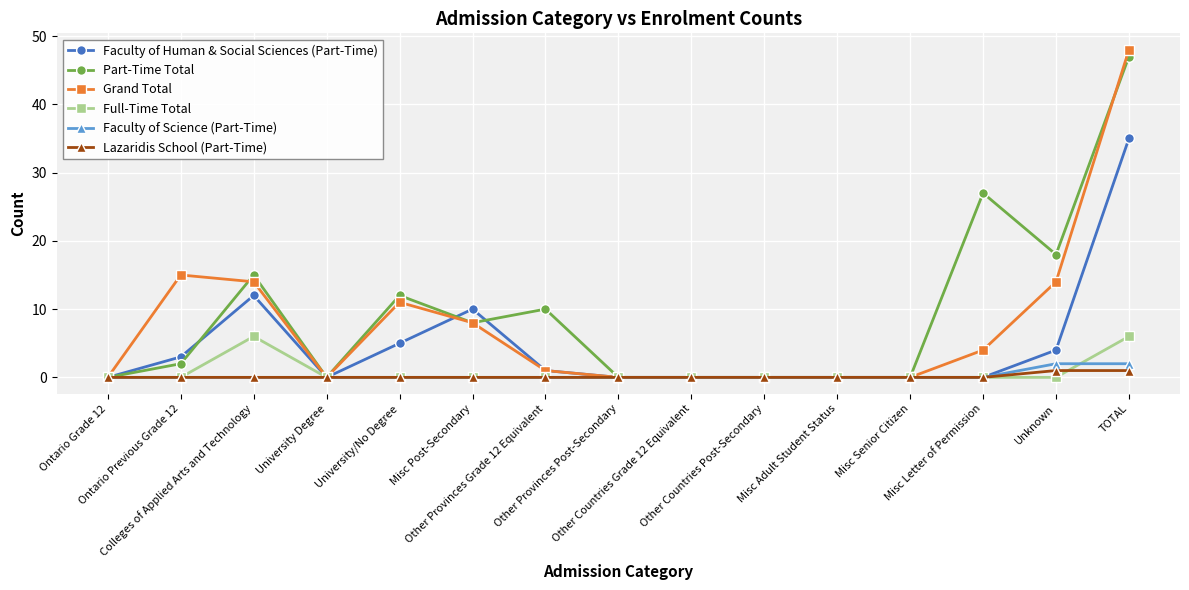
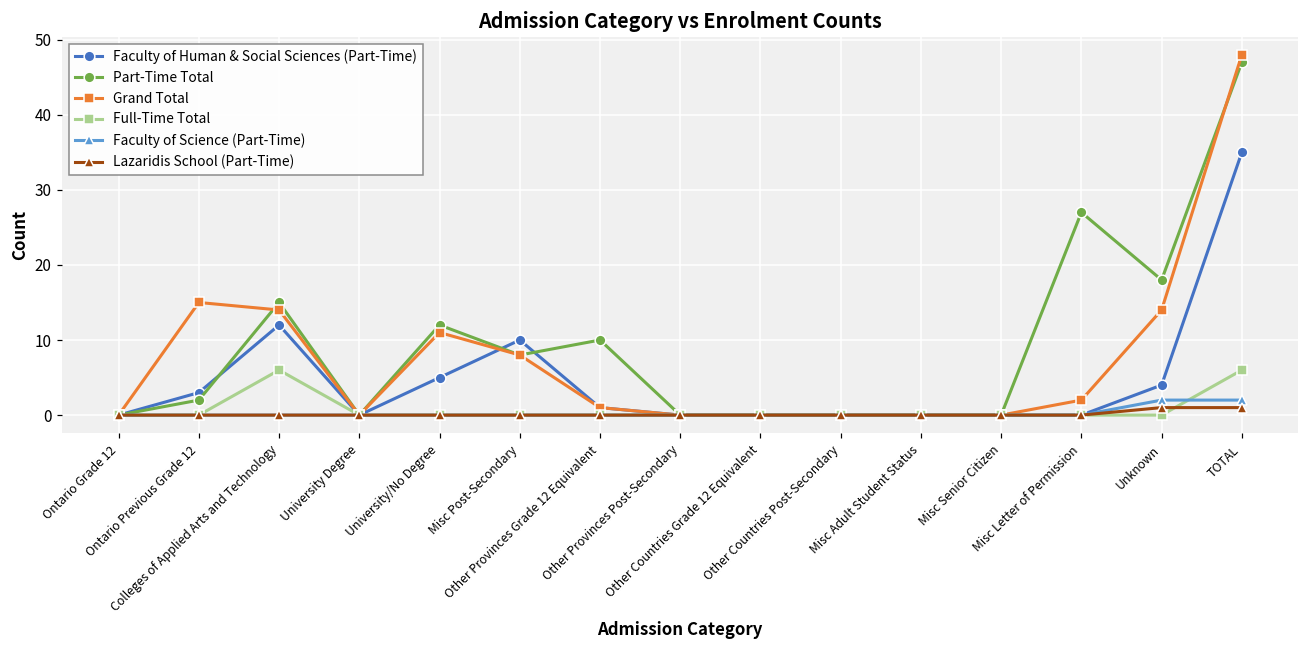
Grand Total, Misc Letter of Permission: 4 -> 2
